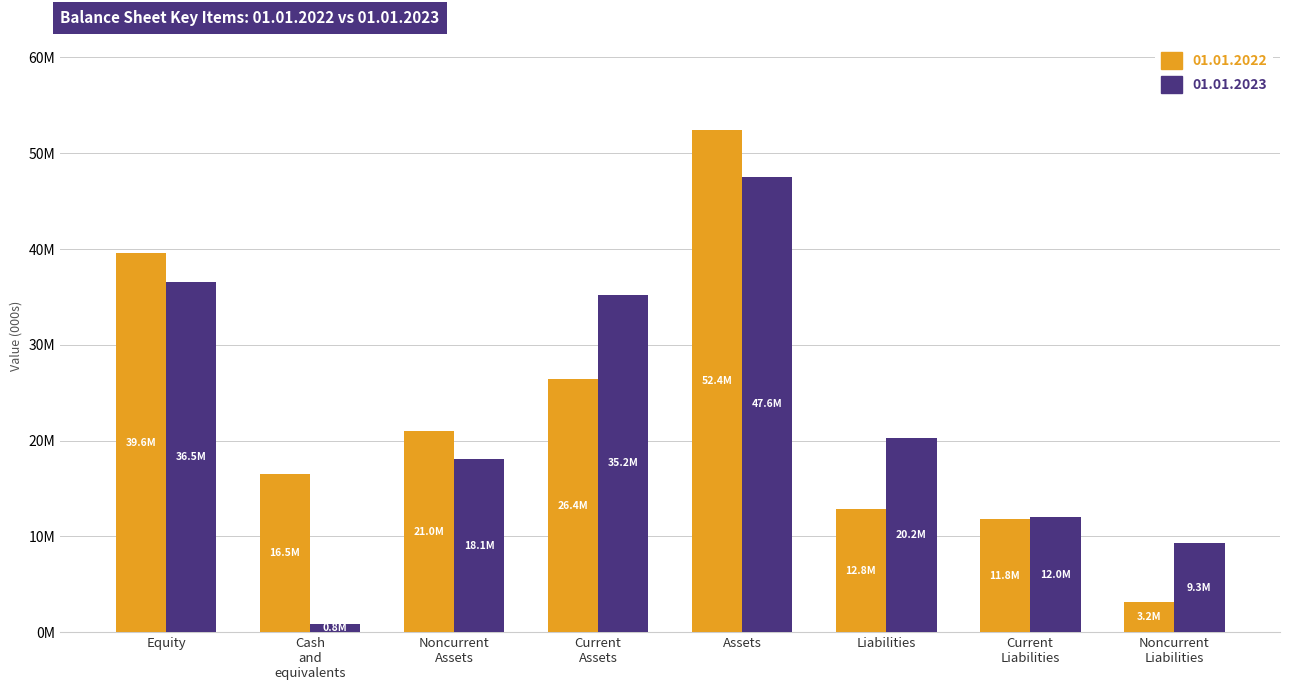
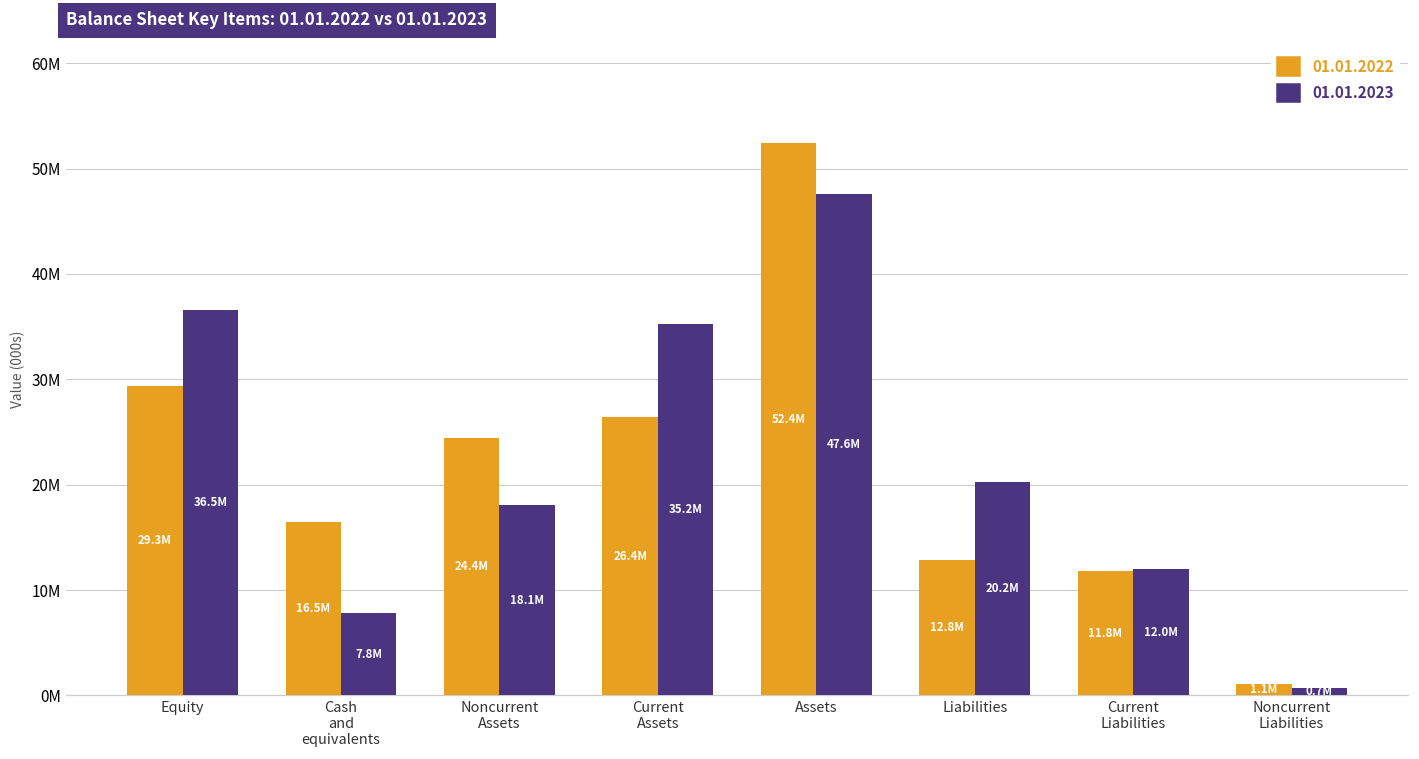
01.01.2022, Equity: 39.6M -> 29.3M
01.01.2023, Cash and equivalents: 0.8M -> 7.8M
01.01.2022, Noncurrent Assets: 21.0M -> 24.4M
01.01.2022, Noncurrent Liabilities: 3.2M -> 1.1M
01.01.2023, Noncurrent Liabilities: 9.3M -> 0.7M
